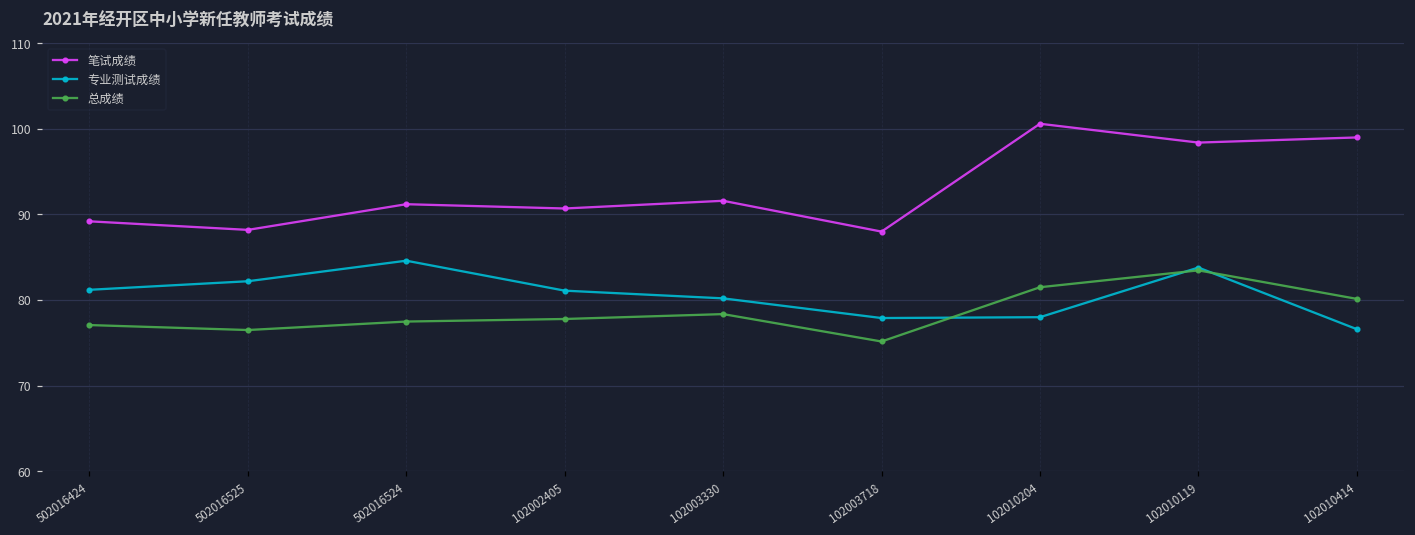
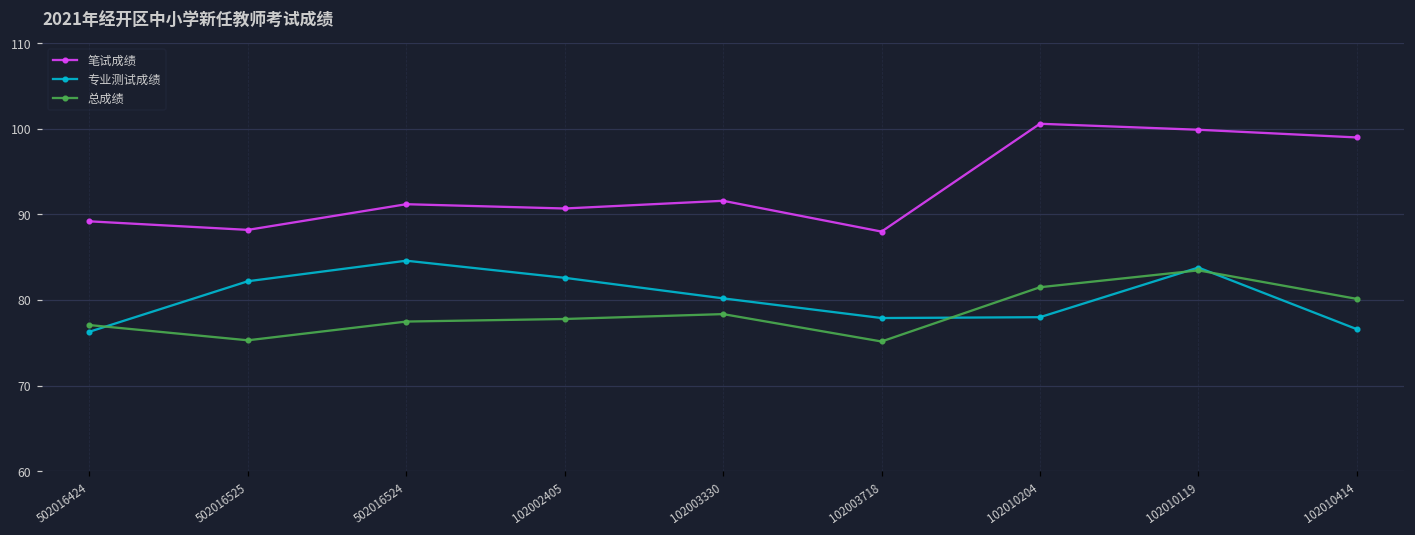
专业测试成绩, 502016424: 81 -> 76
总成绩, 502016525: 77 -> 75
专业测试成绩, 102002405: 81 -> 83
笔试成绩, 102010119: 98 -> 100
